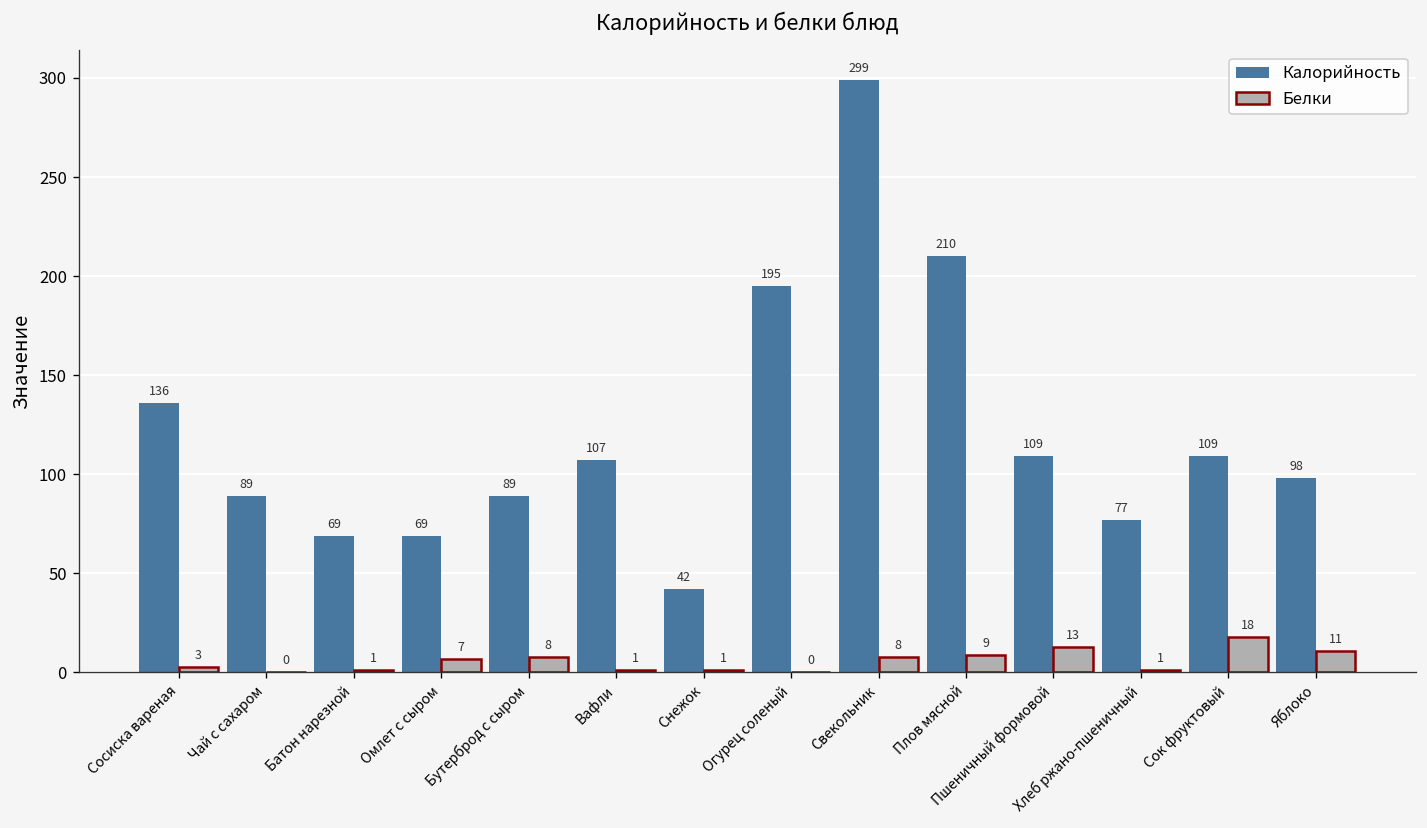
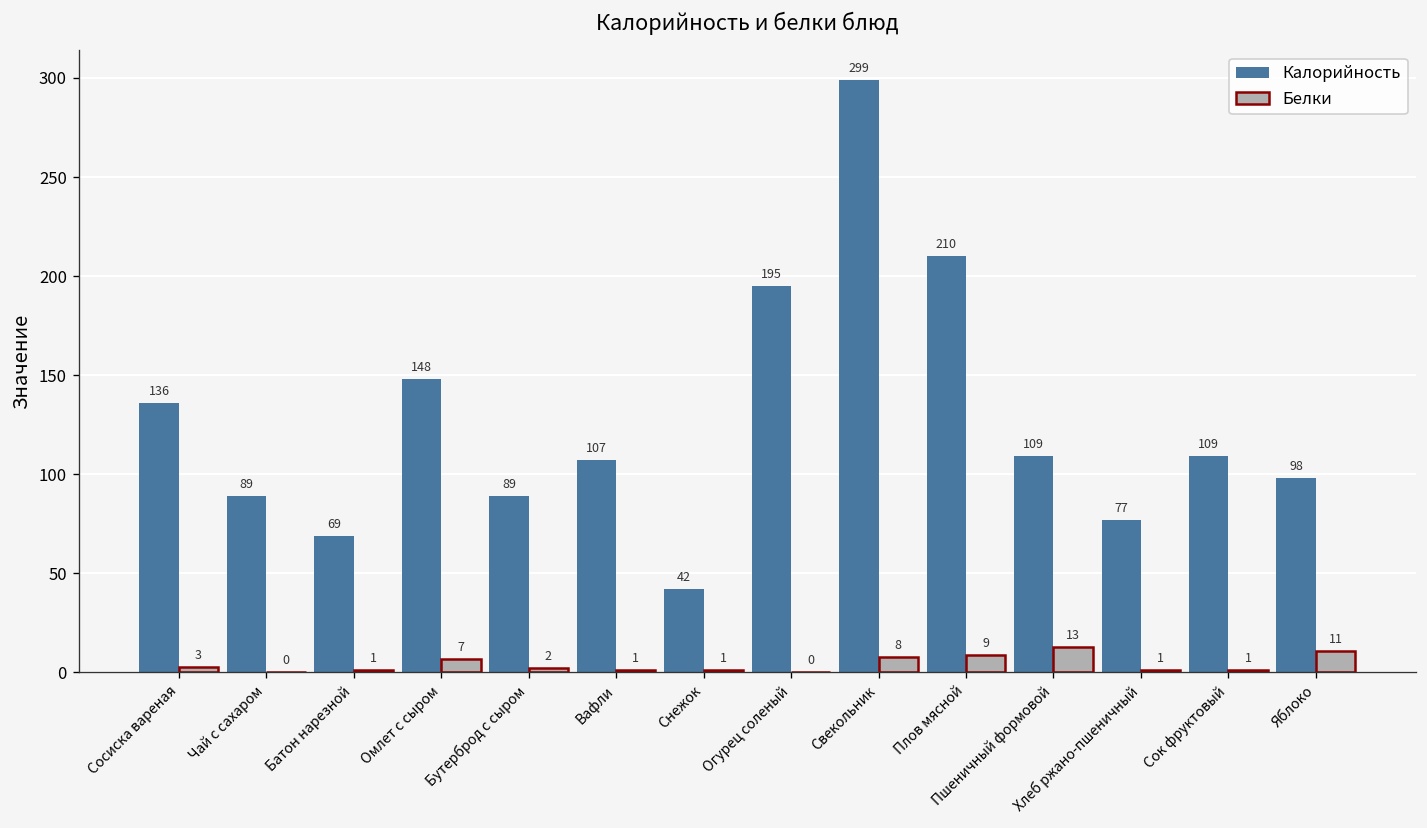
Калорийность, Омлет с сыром: 69 -> 148
Белки, Бутерброд с сыром: 8 -> 2
Белки, Сок фруктовый: 18 -> 1
